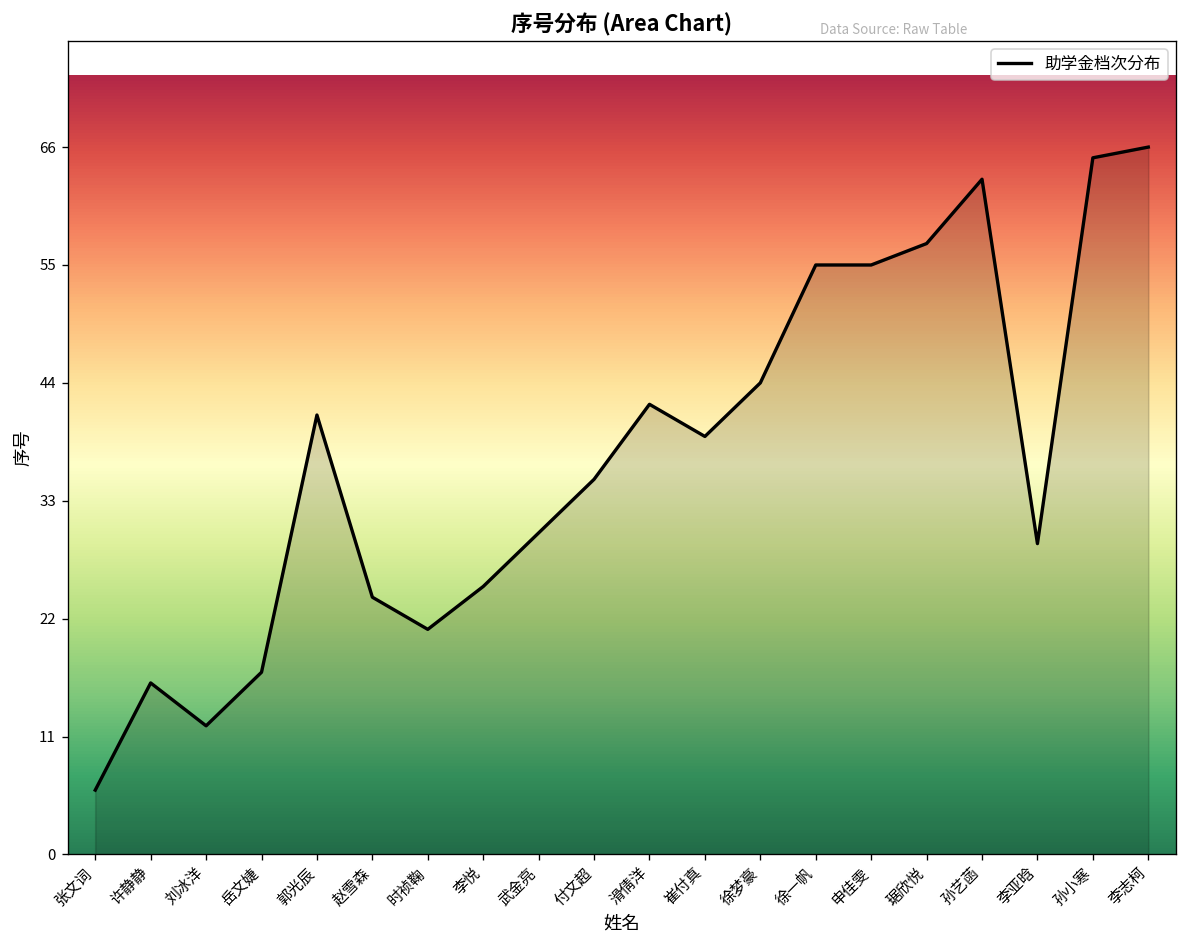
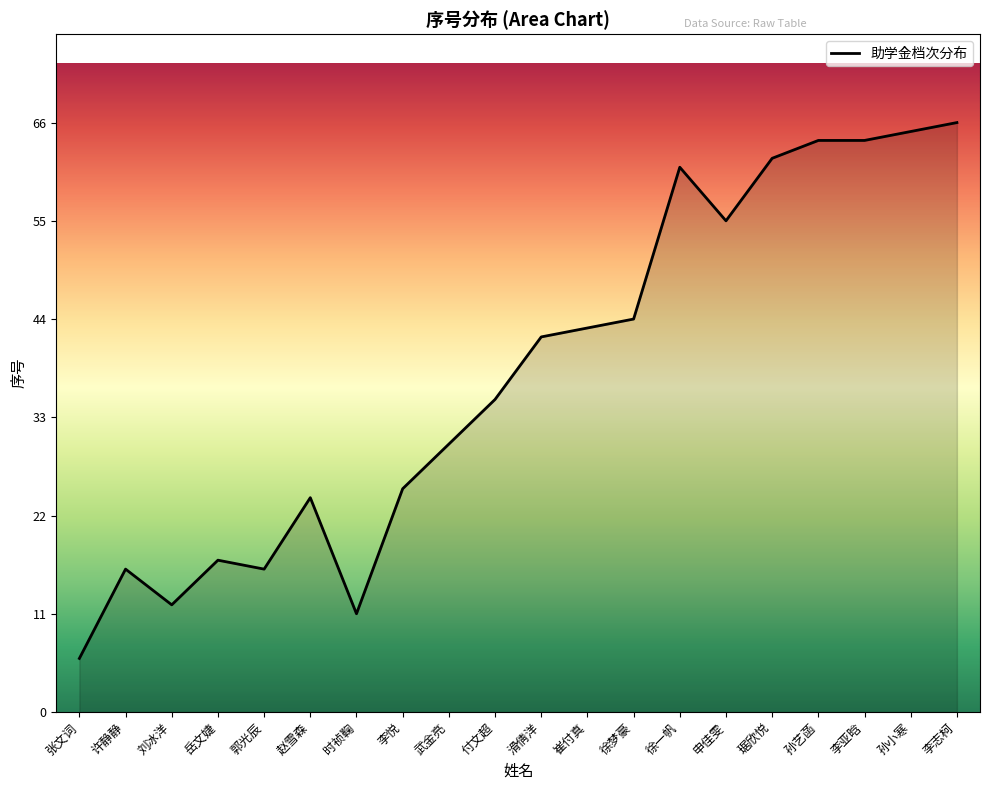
郭光辰: 41 -> 16
时祯鞠: 21 -> 11
崔付真: 39 -> 43
徐一帆: 55 -> 61
琚欣悦: 57 -> 62
孙艺菡: 63 -> 64
李亚晗: 29 -> 64
